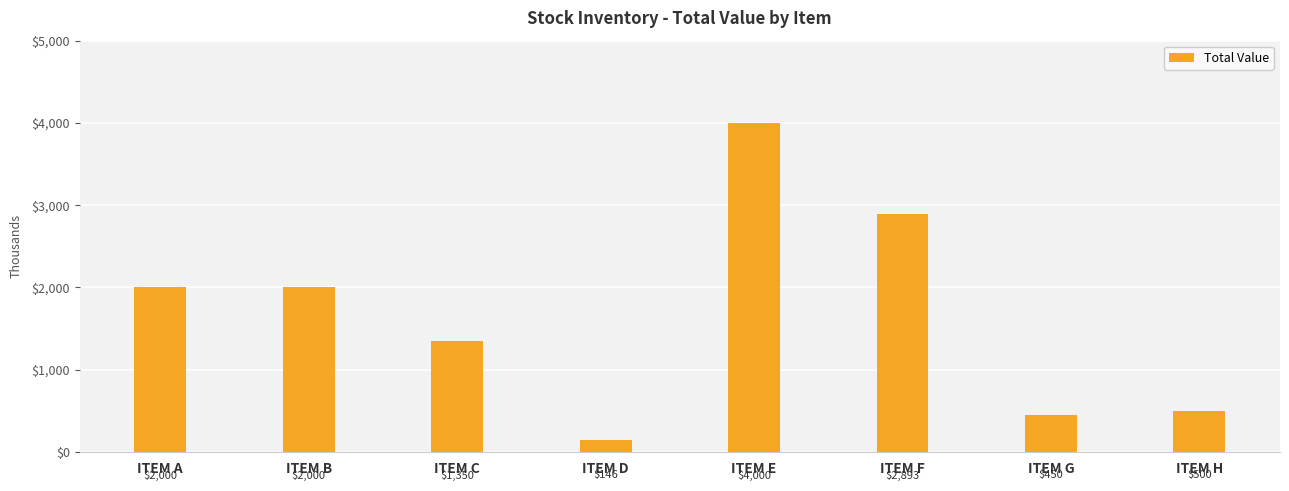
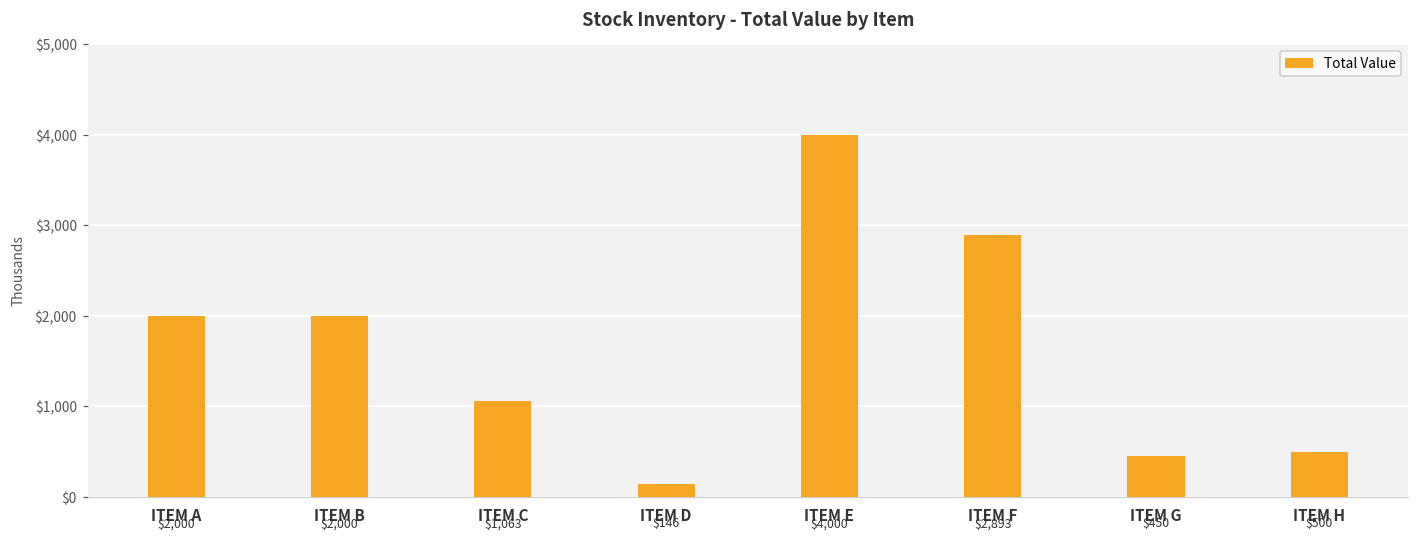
ITEM C: $1,350 -> $1,063
